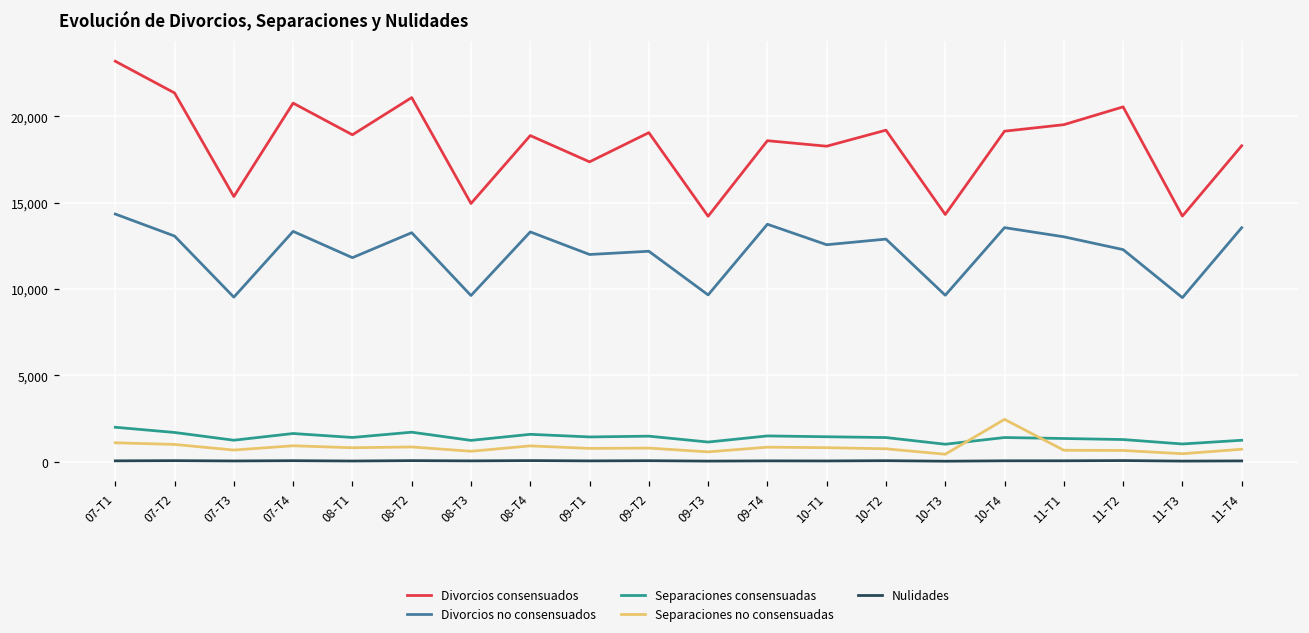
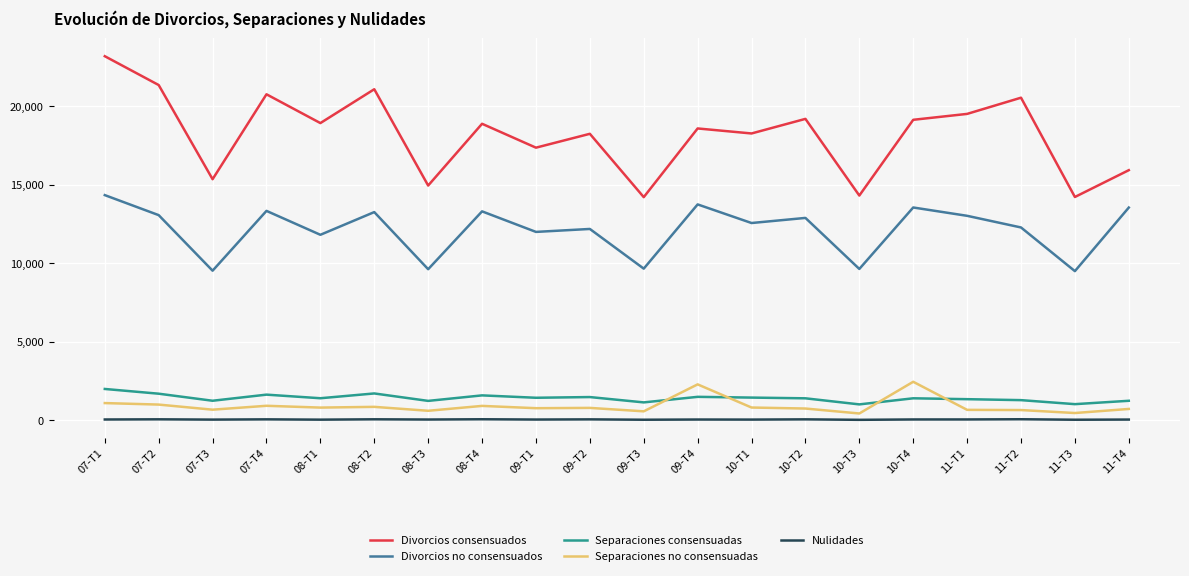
Divorcios consensuados, 09-T2: 19,000 -> 18,200
Separaciones no consensuadas, 09-T4: 800 -> 2,300
Divorcios consensuados, 11-T4: 18,300 -> 15,900
